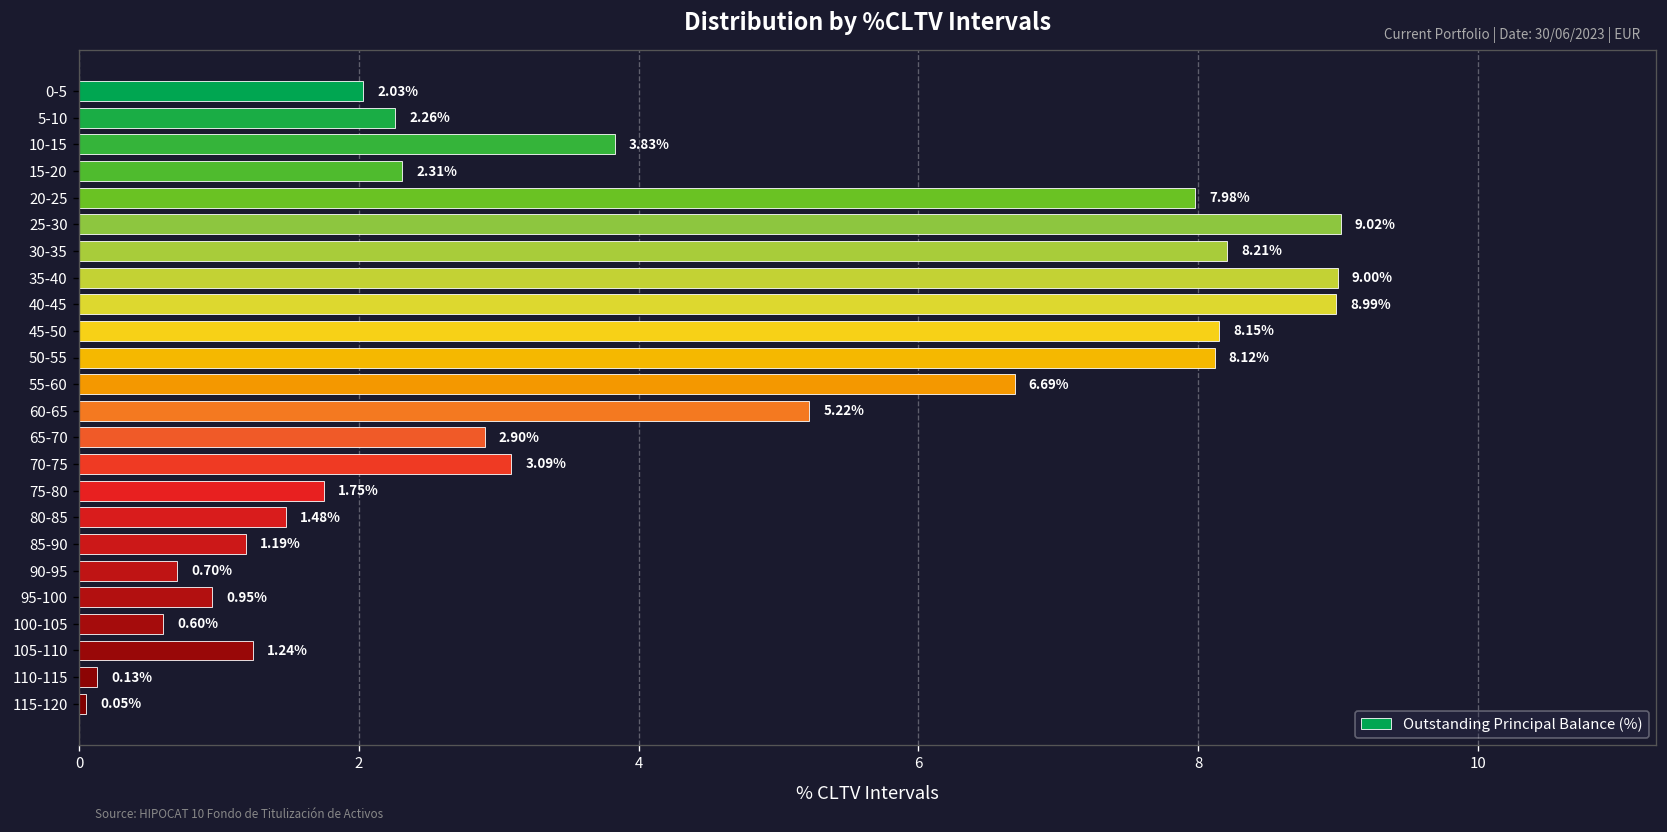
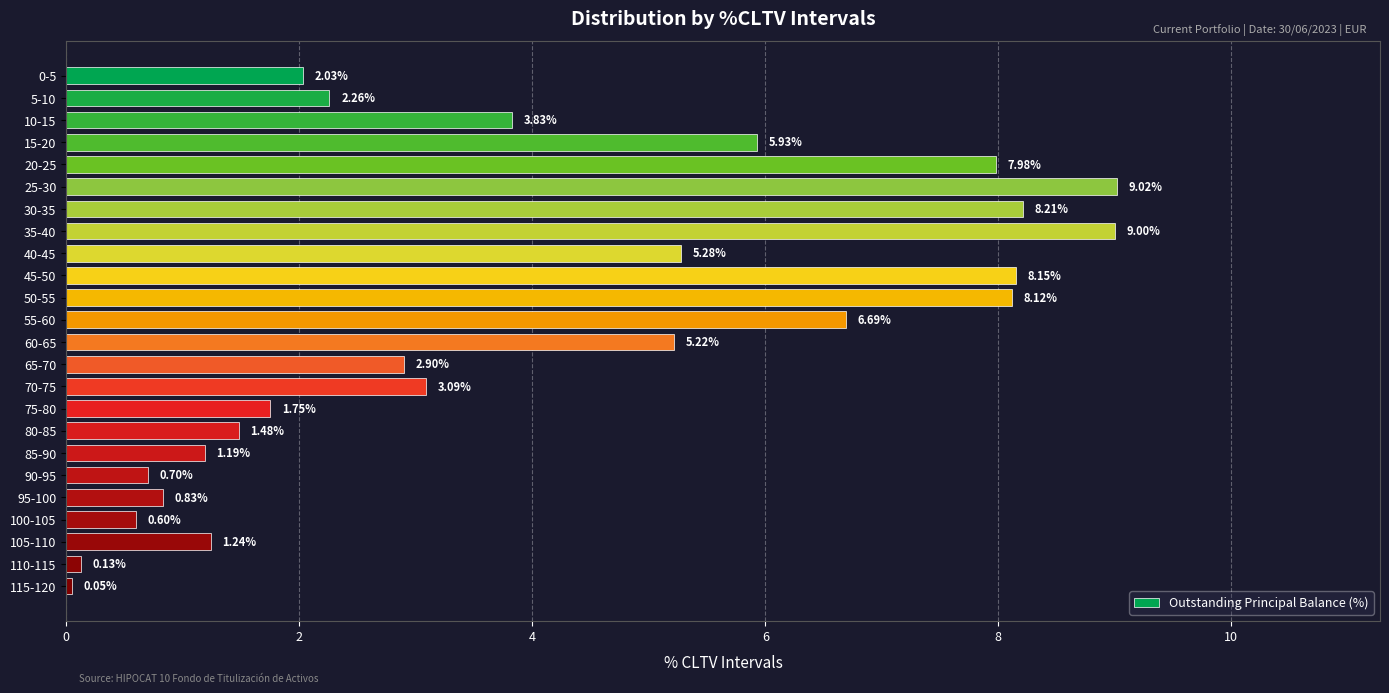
15-20: 2.31% -> 5.93%
40-45: 8.99% -> 5.28%
95-100: 0.95% -> 0.83%
